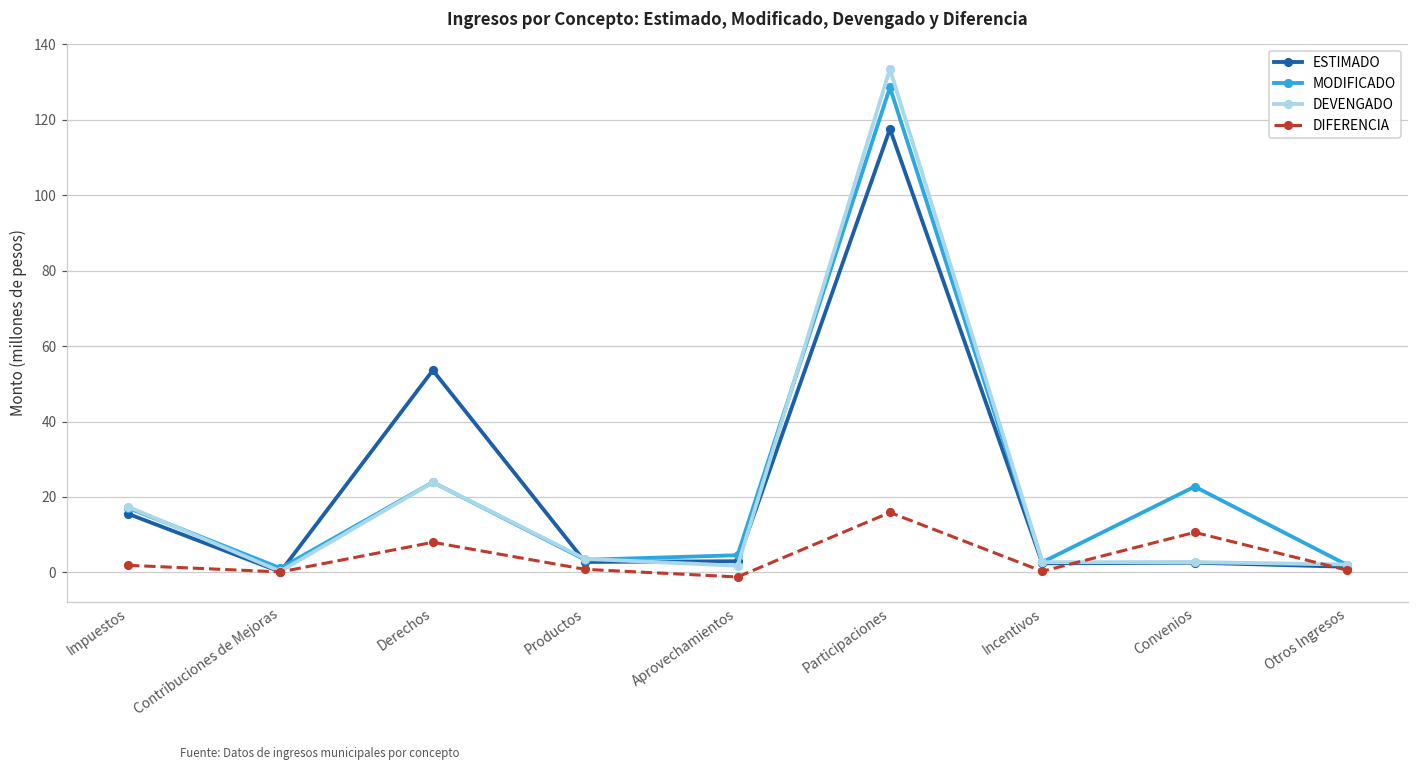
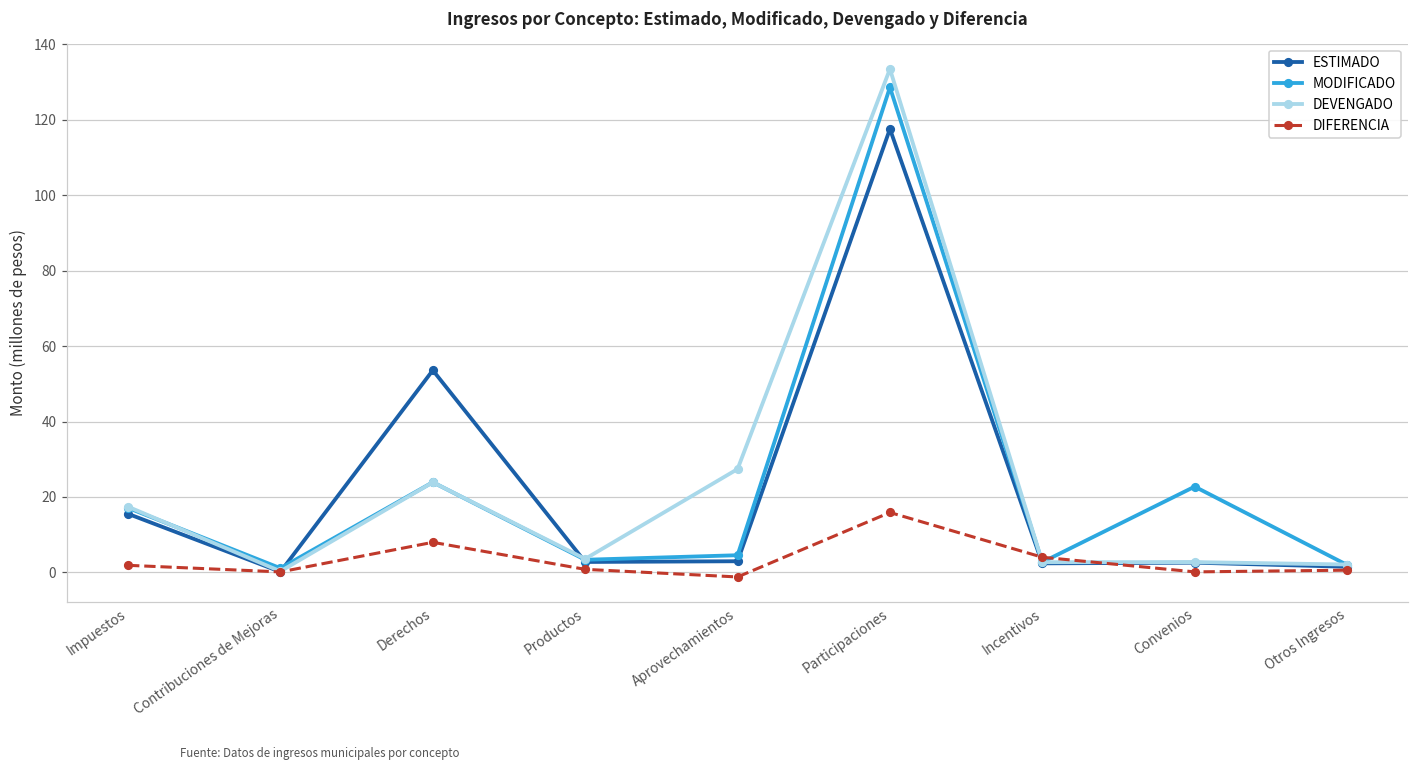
DEVENGADO, Aprovechamientos: 2 -> 27
DIFERENCIA, Incentivos: 0 -> 4
DIFERENCIA, Convenios: 11 -> 0
